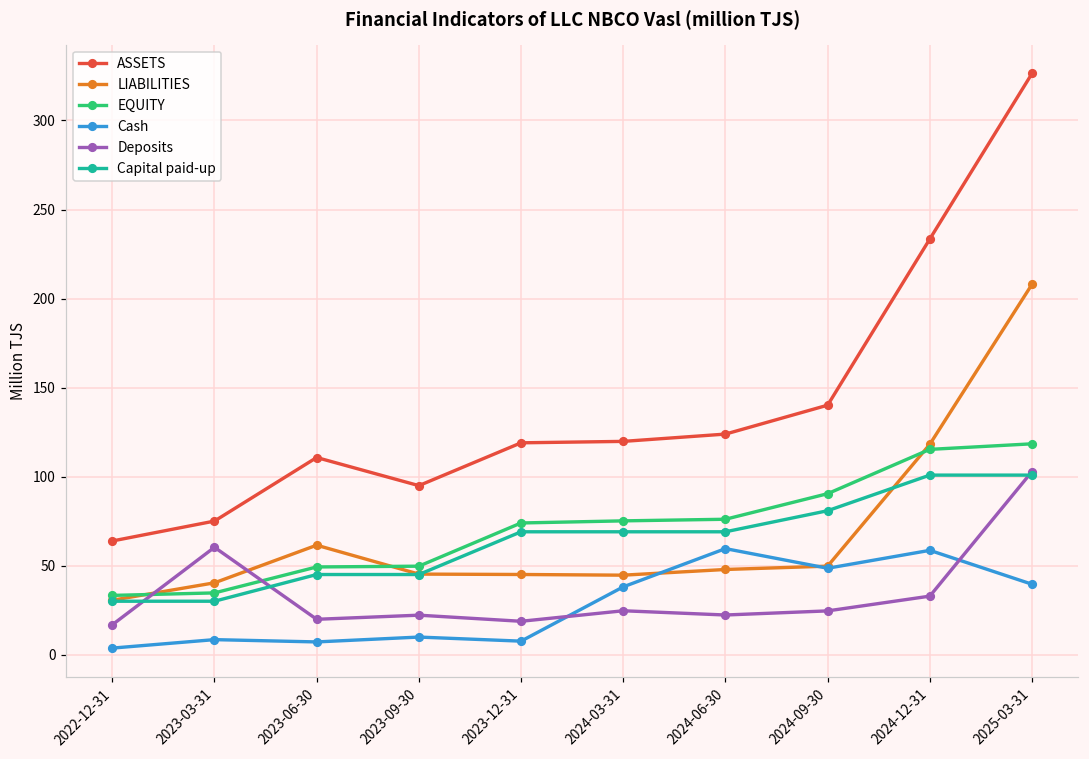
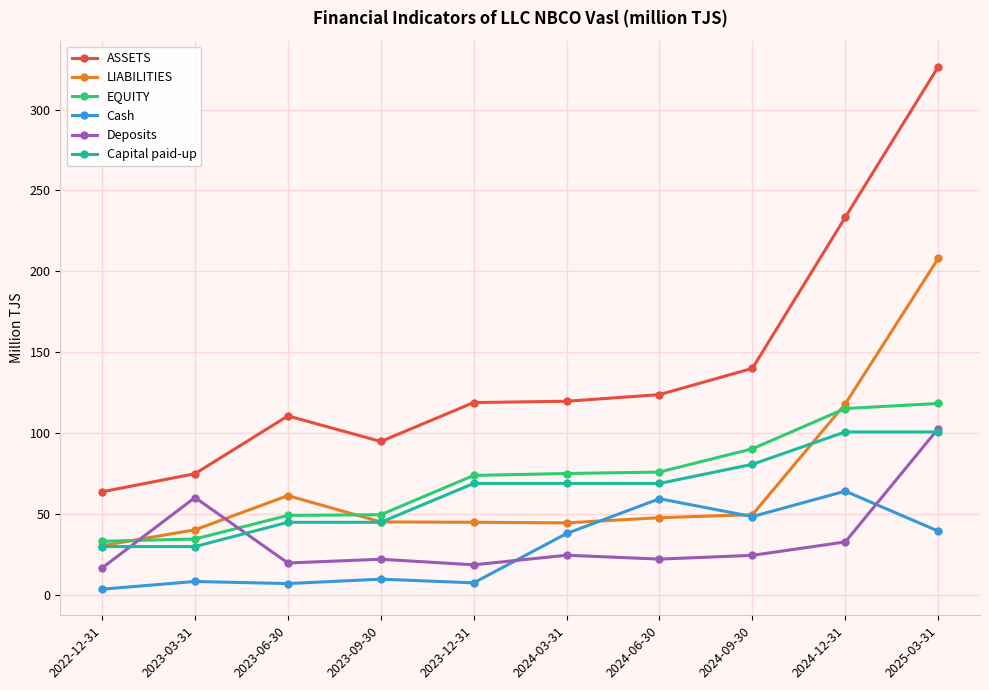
Cash, 2024-12-31: 59 -> 64
